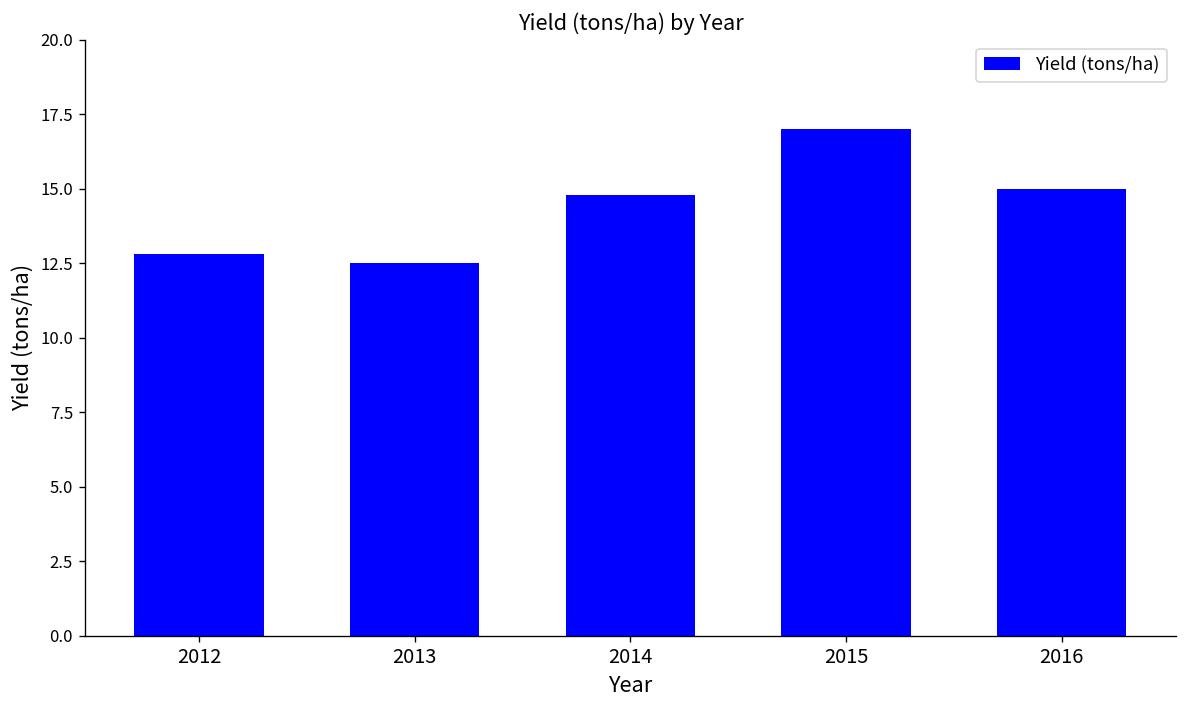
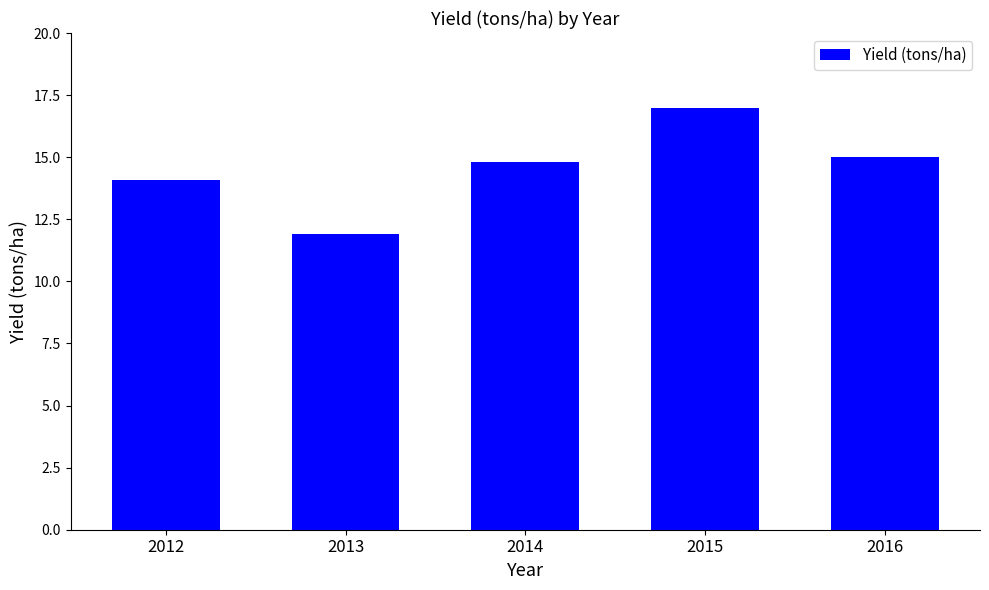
2012: 12.8 -> 14.1
2013: 12.5 -> 11.9
